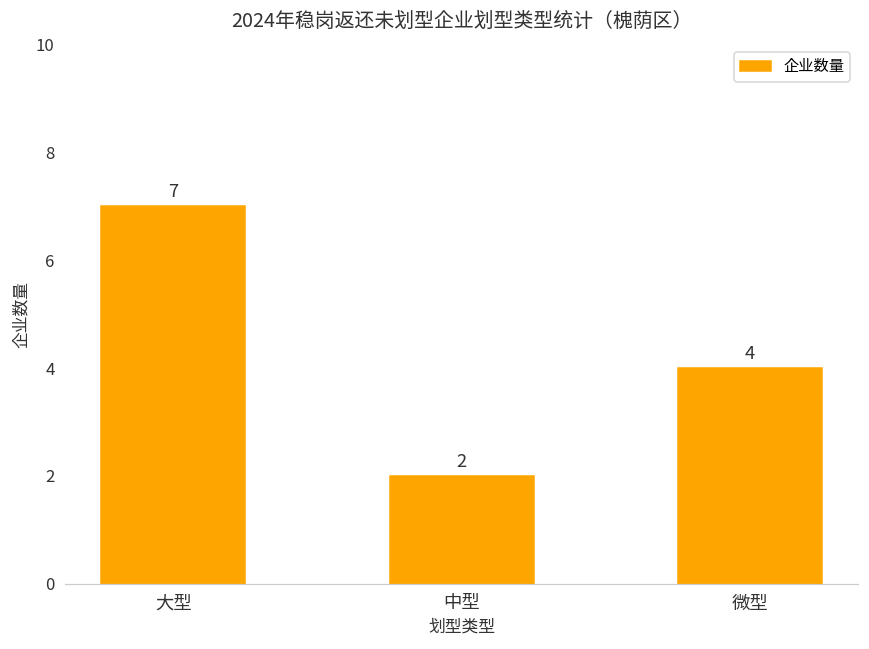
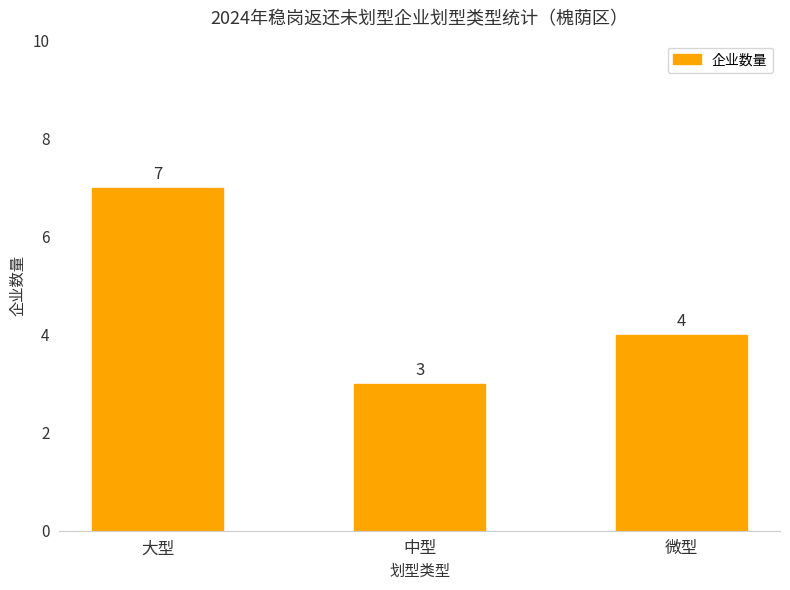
中型: 2 -> 3
